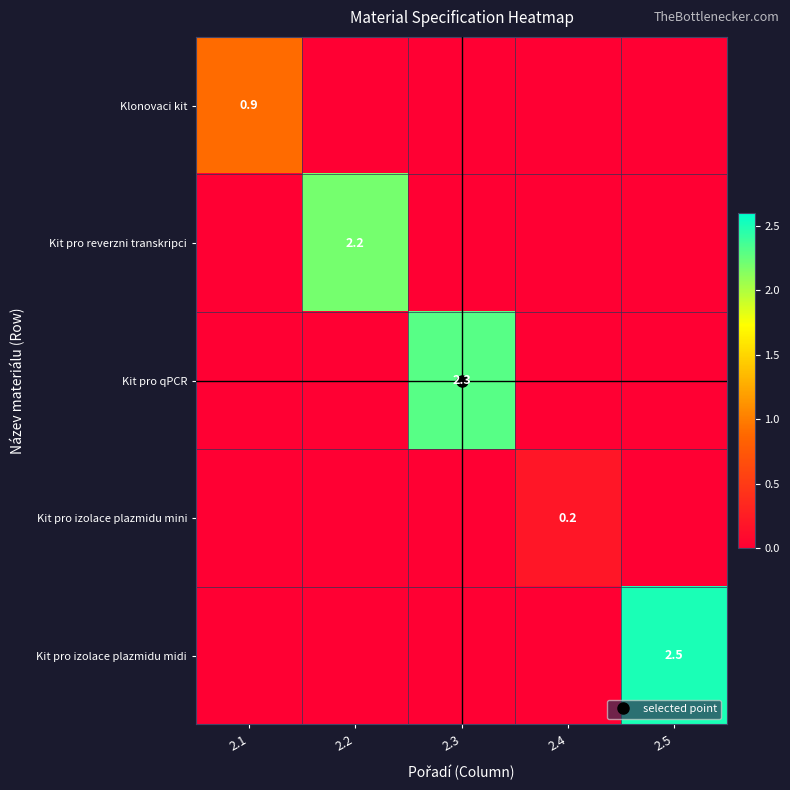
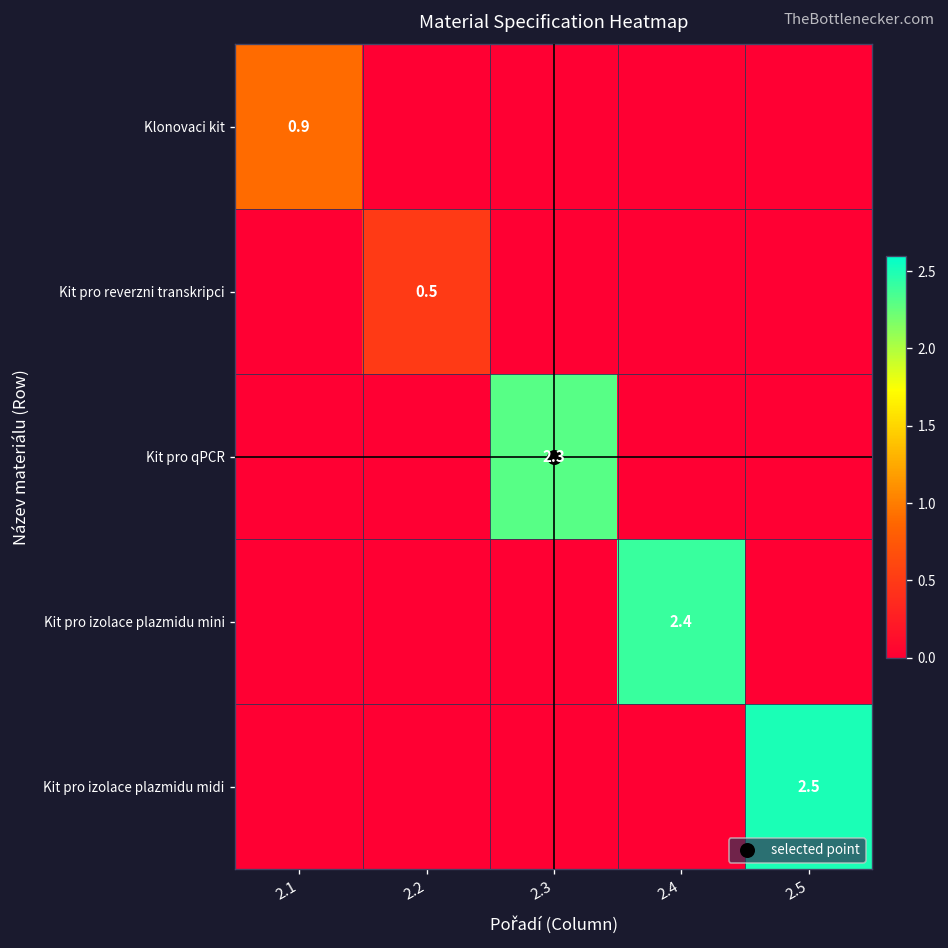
Kit pro reverzni transkripci, 2.2: 2.2 -> 0.5
Kit pro izolace plazmidu mini, 2.4: 0.2 -> 2.4
